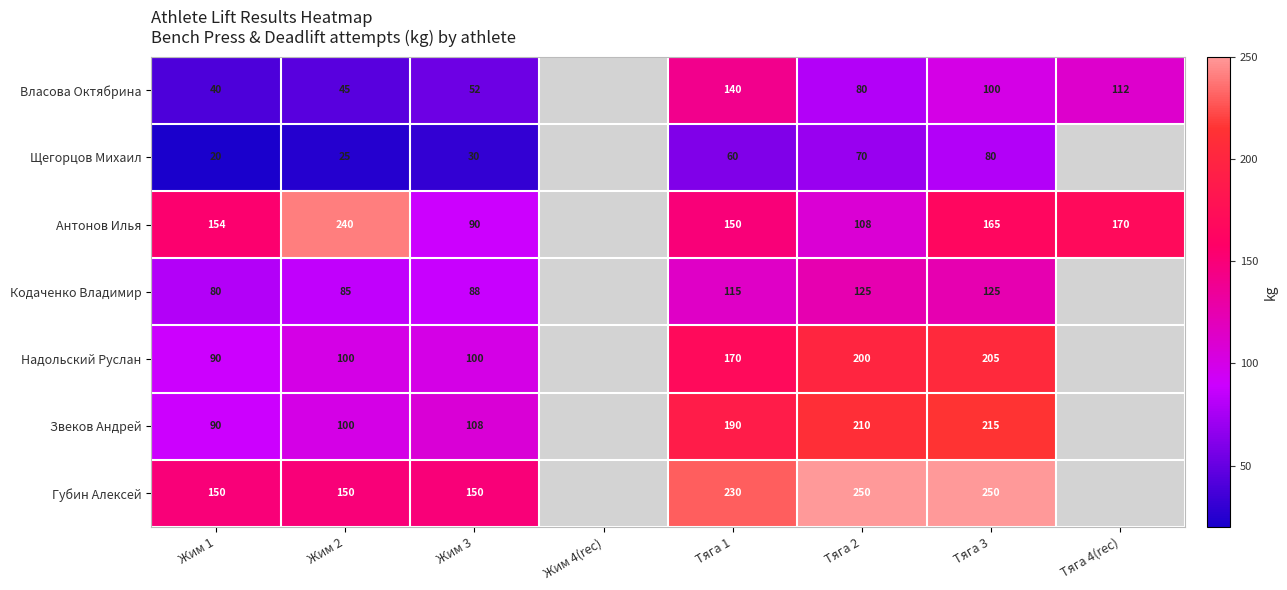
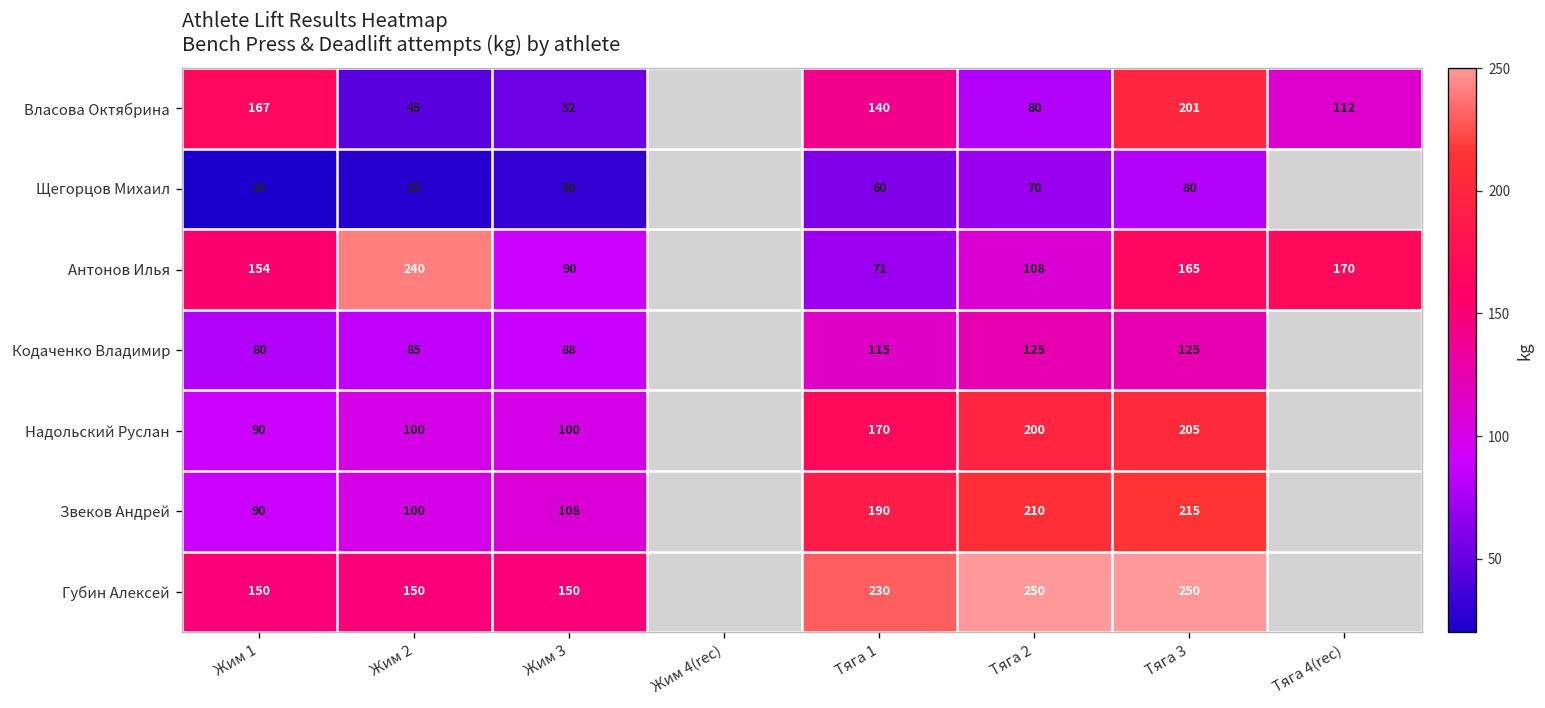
Власова Октябрина, Жим 1: 40 -> 167
Власова Октябрина, Тяга 3: 100 -> 201
Антонов Илья, Тяга 1: 150 -> 71
